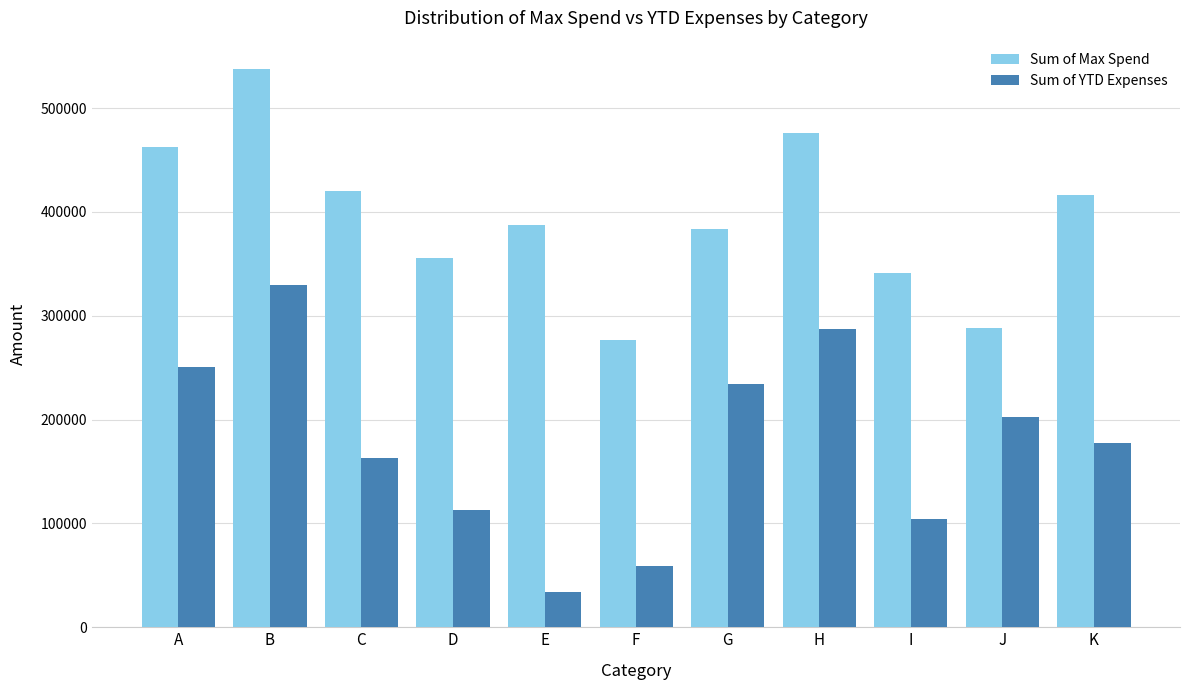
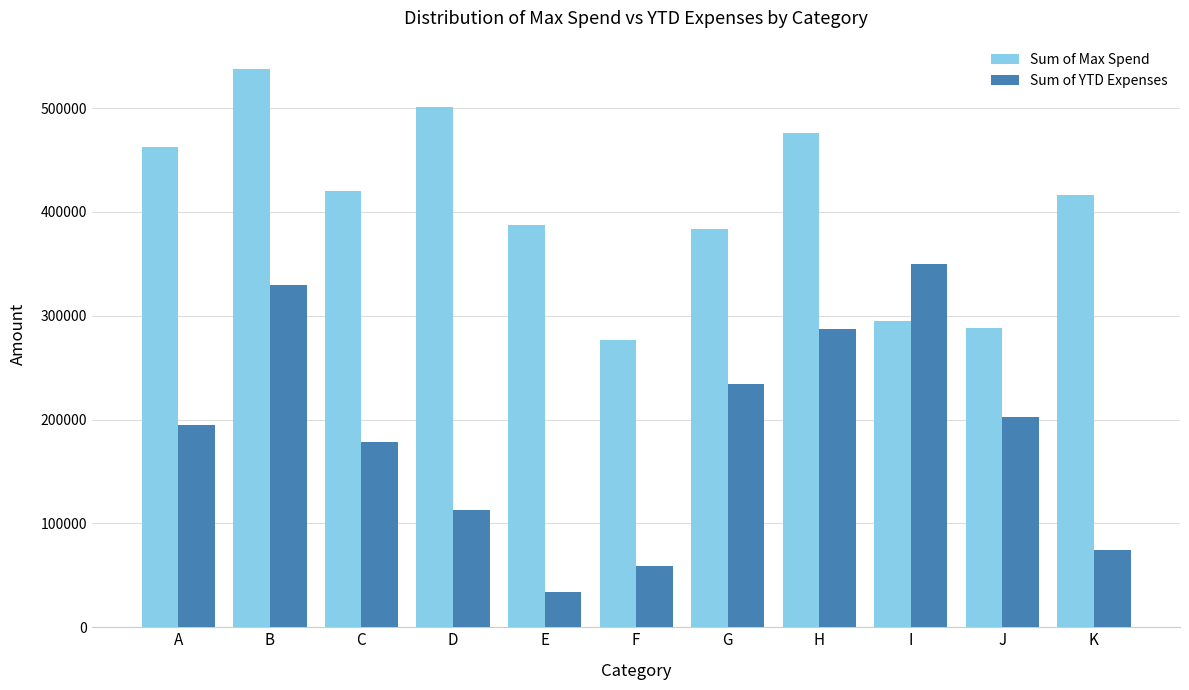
Sum of YTD Expenses, A: 250000 -> 195000
Sum of YTD Expenses, C: 163000 -> 178000
Sum of Max Spend, D: 356000 -> 501000
Sum of Max Spend, I: 341000 -> 295000
Sum of YTD Expenses, I: 104000 -> 350000
Sum of YTD Expenses, K: 177000 -> 74000
